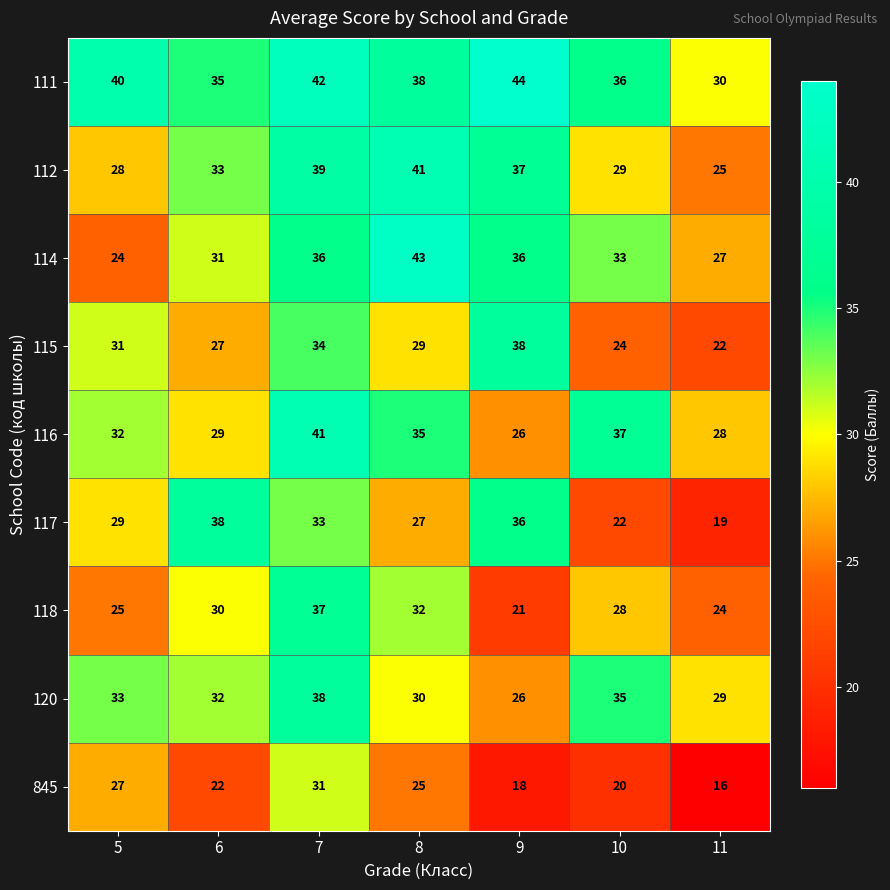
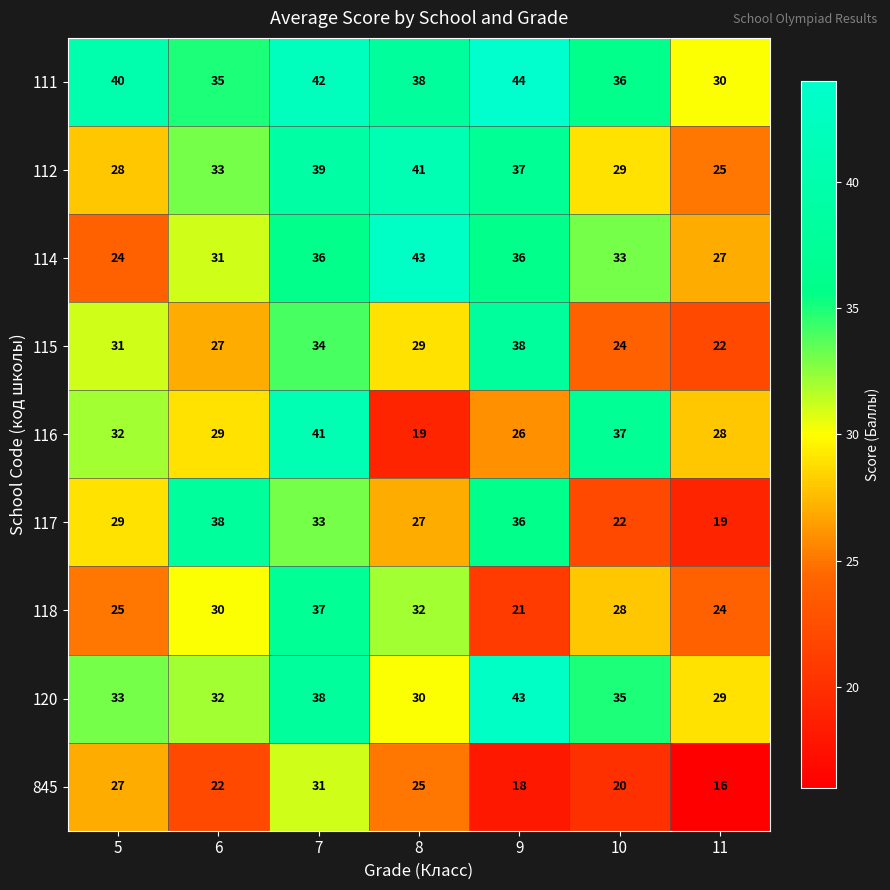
116, 8: 35 -> 19
120, 9: 26 -> 43
